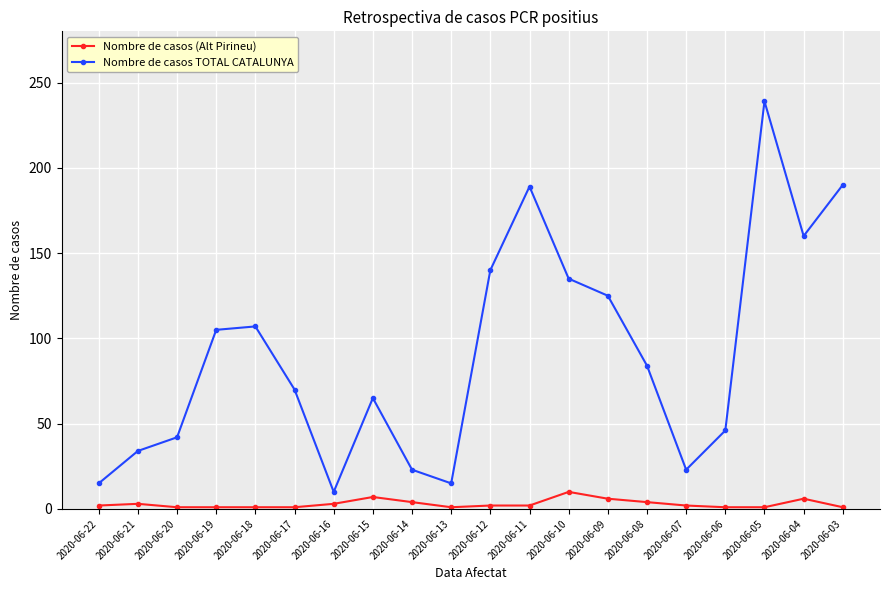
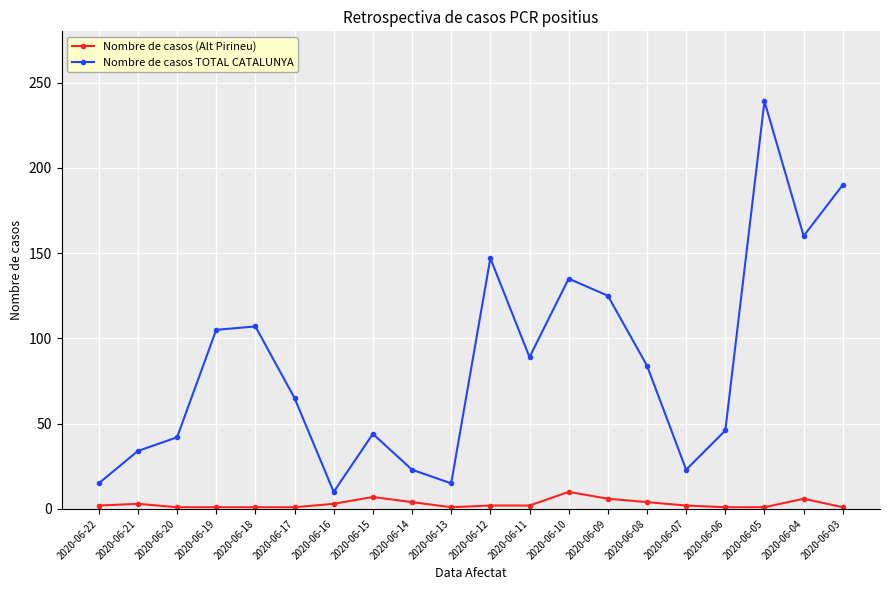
Nombre de casos TOTAL CATALUNYA, 2020-06-17: 70 -> 65
Nombre de casos TOTAL CATALUNYA, 2020-06-15: 65 -> 44
Nombre de casos TOTAL CATALUNYA, 2020-06-12: 140 -> 147
Nombre de casos TOTAL CATALUNYA, 2020-06-11: 189 -> 89
